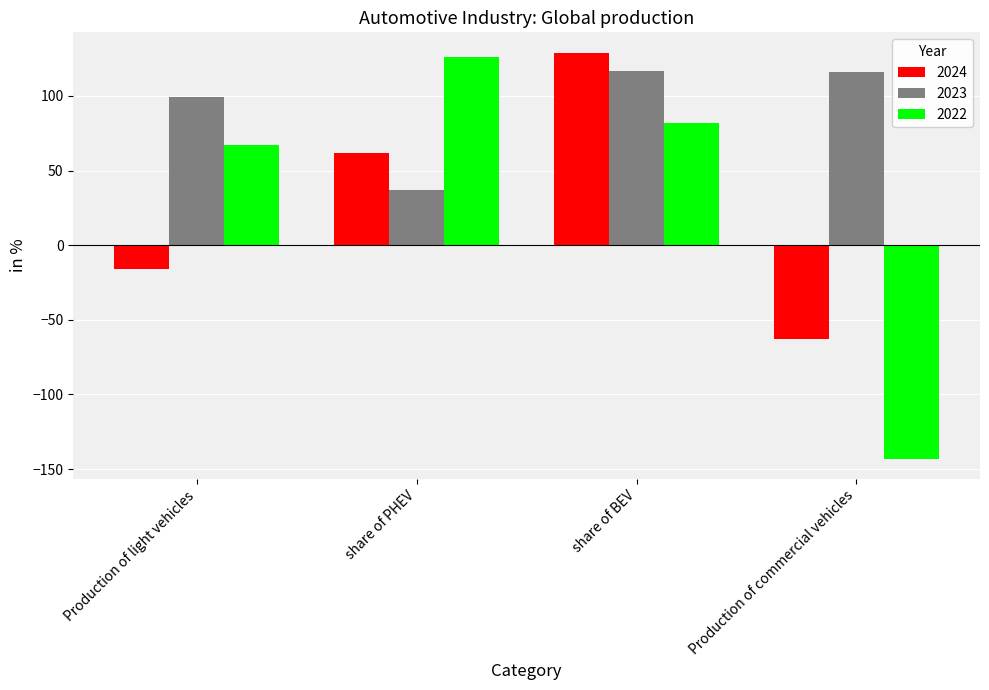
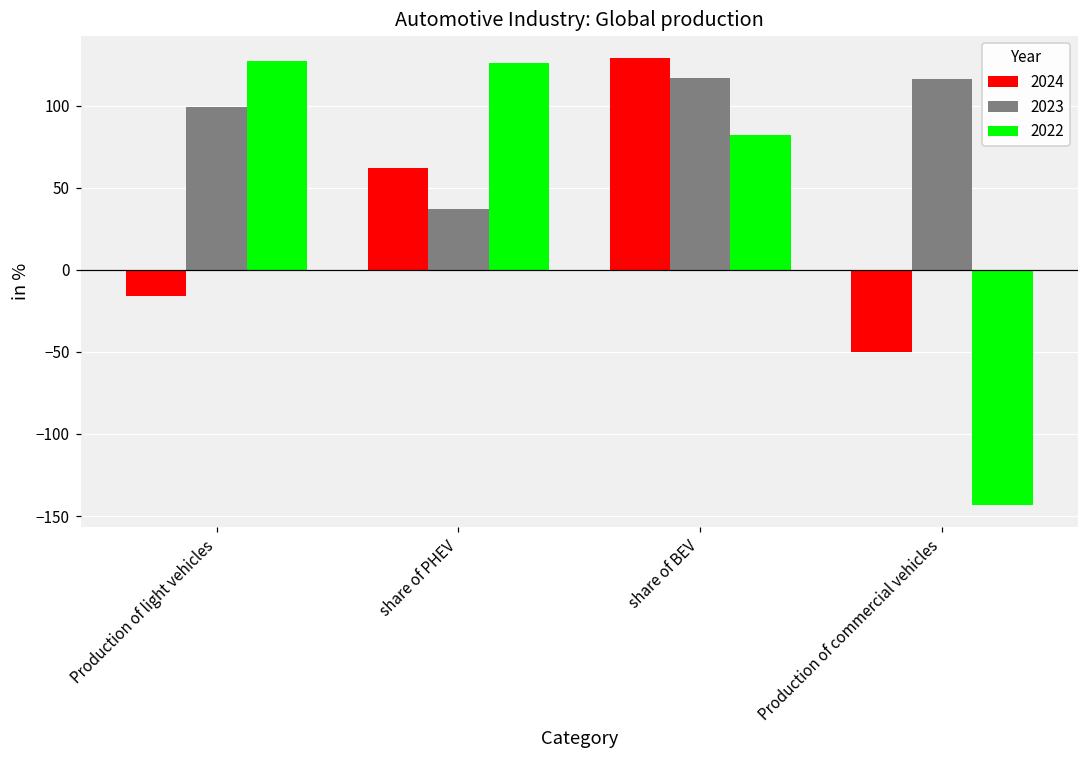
2022, Production of light vehicles: 67 -> 127
2024, Production of commercial vehicles: -63 -> -50
